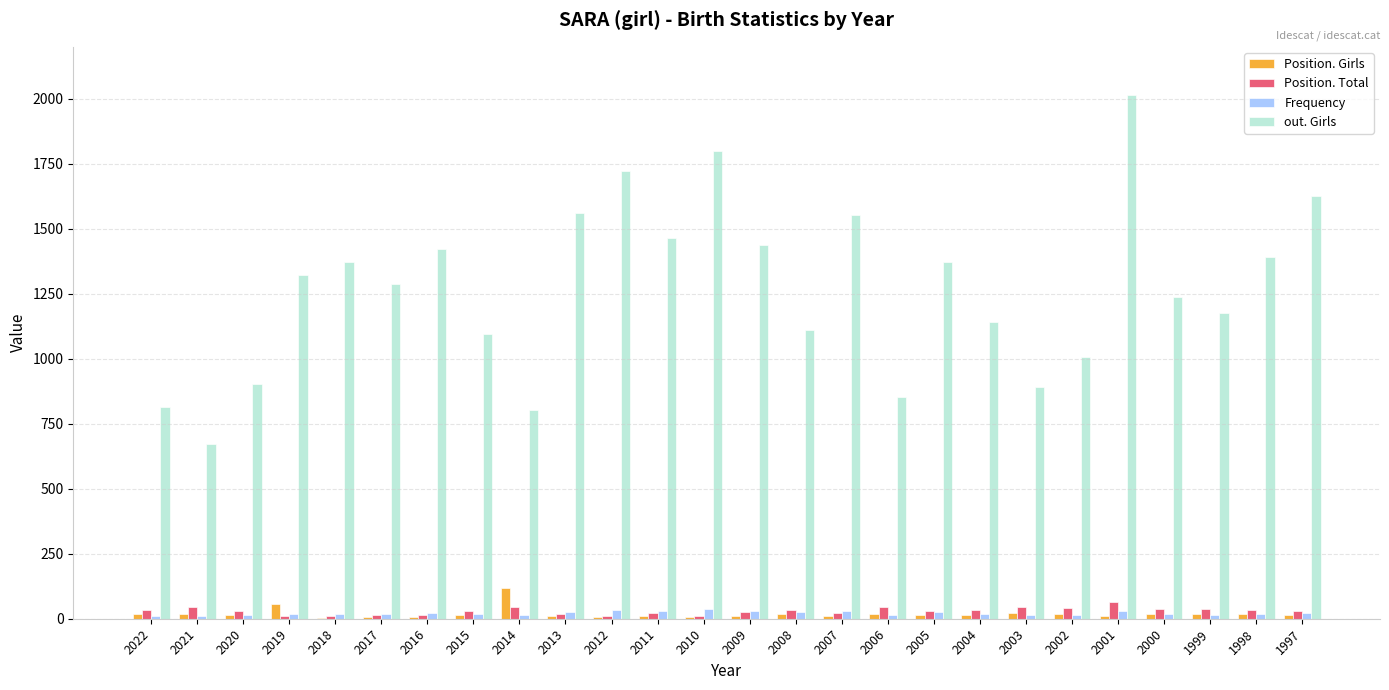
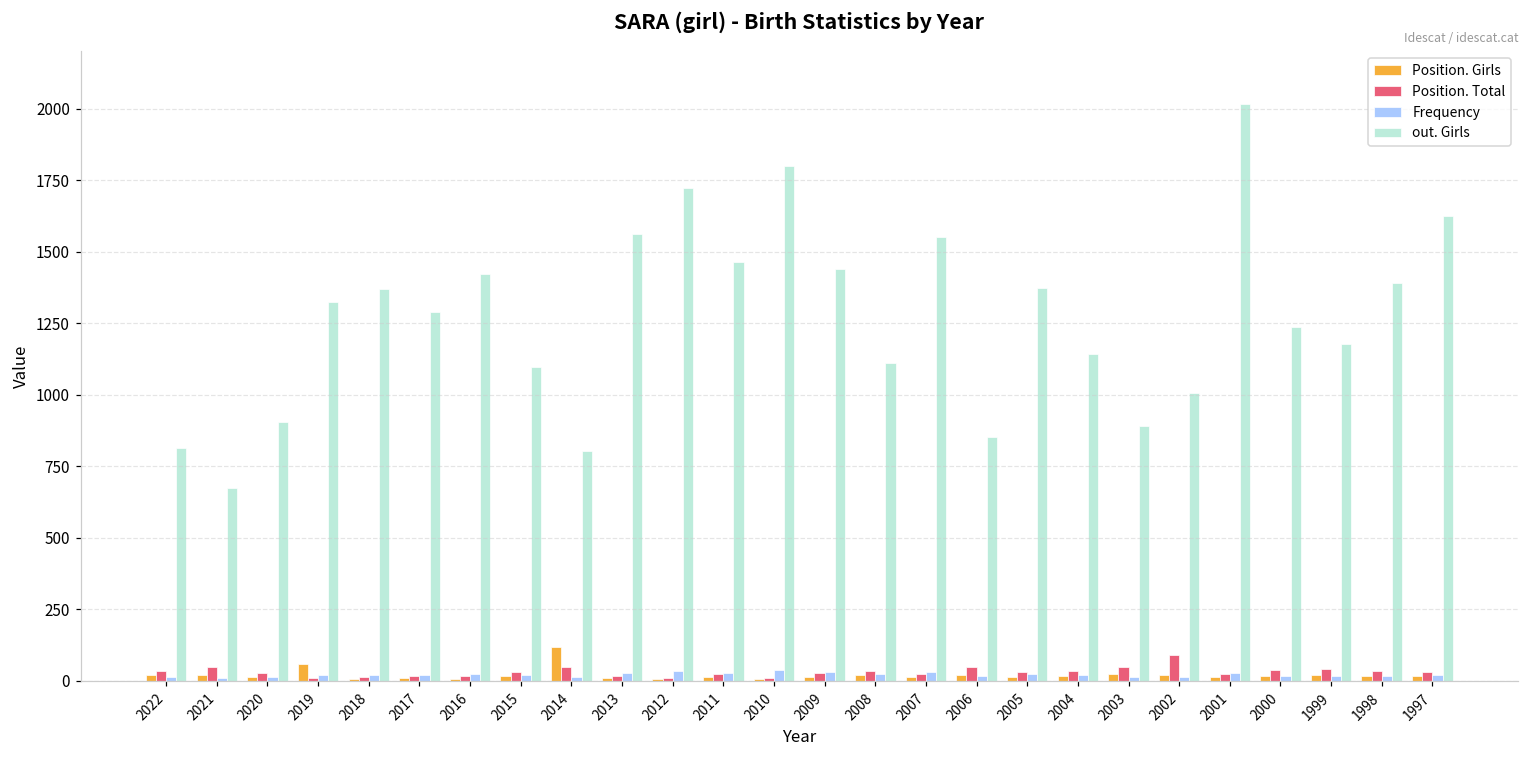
Position. Total, 2002: 40 -> 90
Position. Total, 2001: 70 -> 20
